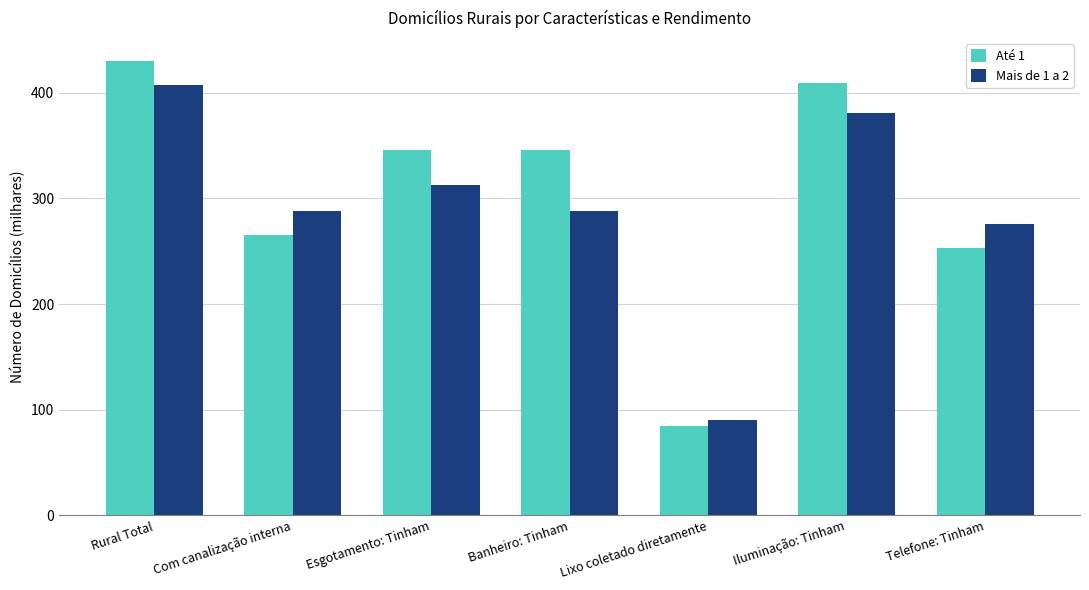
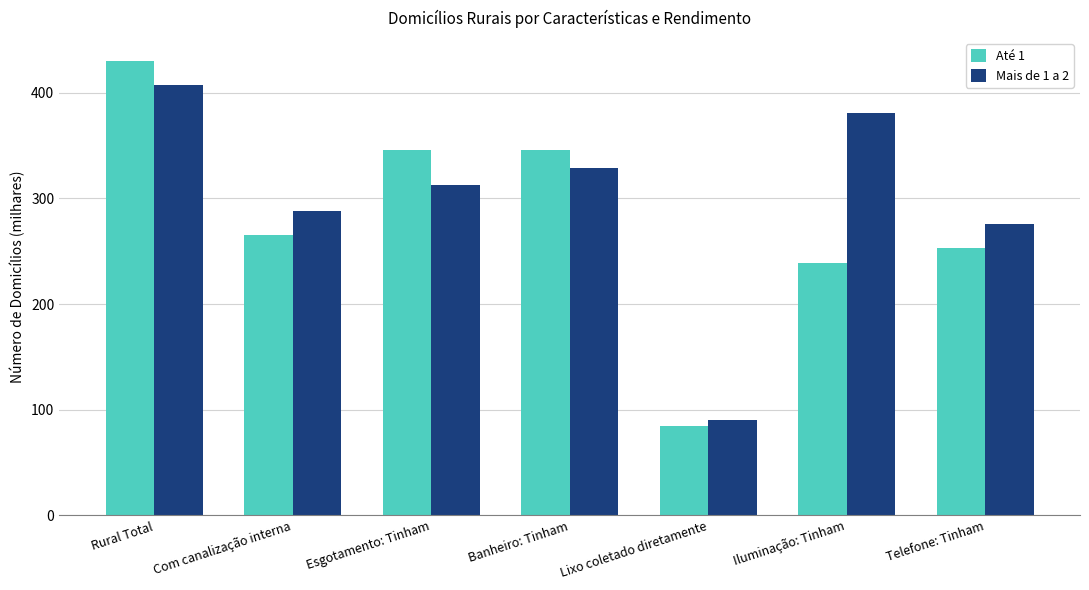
Mais de 1 a 2, Banheiro: Tinham: 288 -> 329
Até 1, Iluminação: Tinham: 409 -> 239
